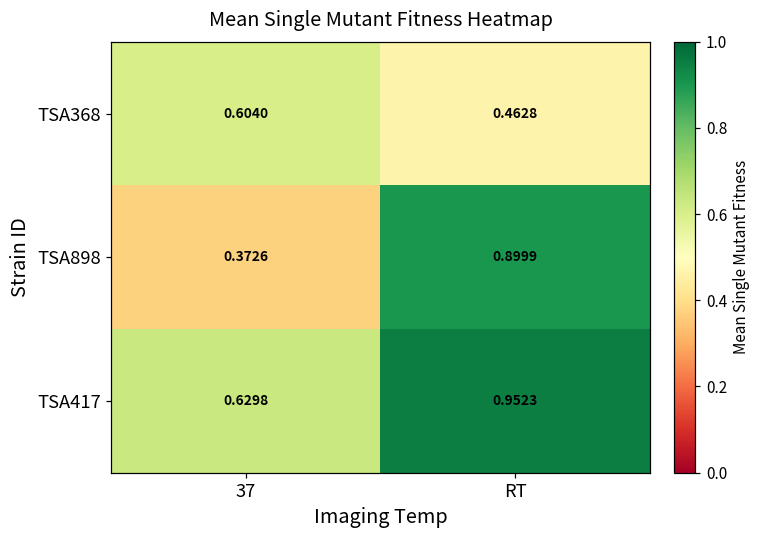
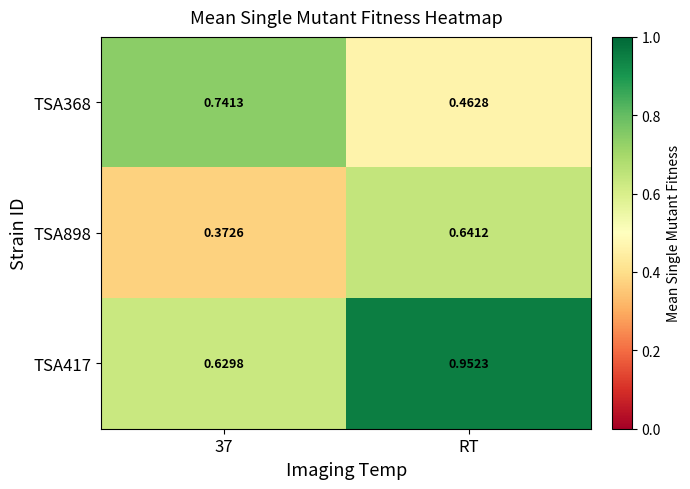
TSA368, 37: 0.6040 -> 0.7413
TSA898, RT: 0.8999 -> 0.6412
